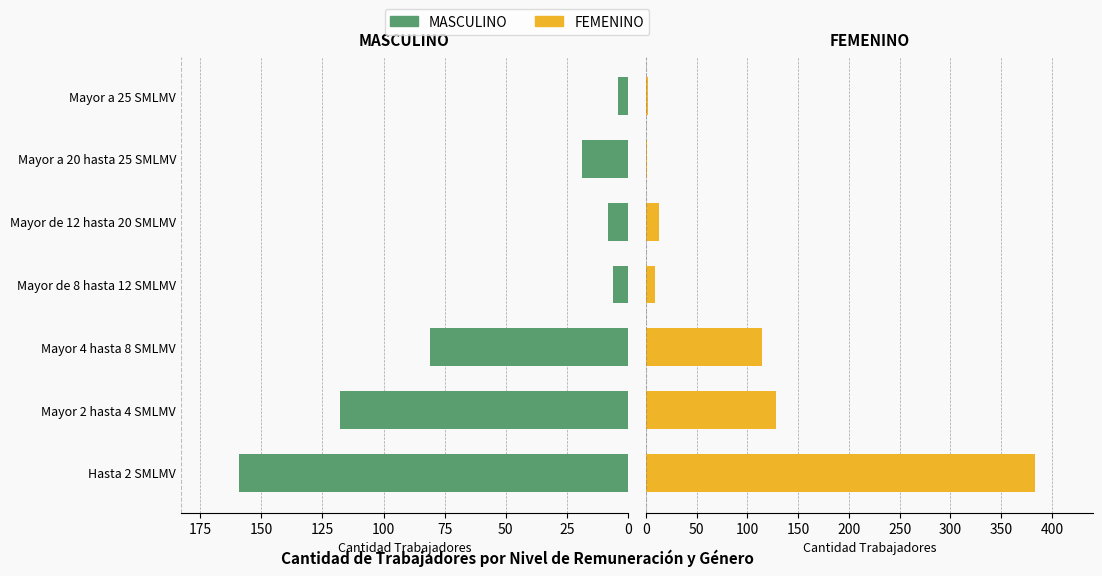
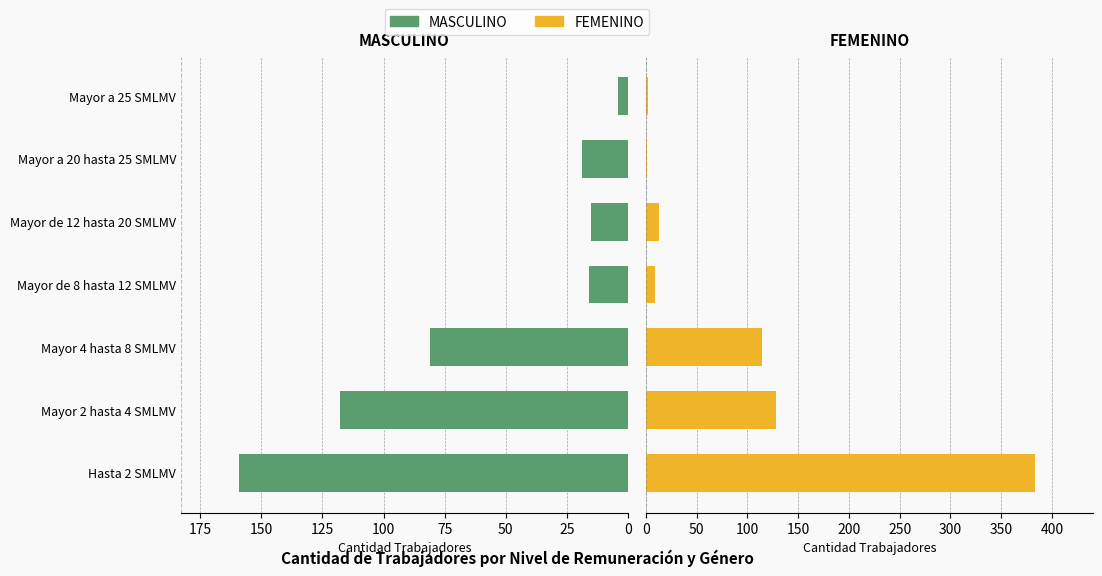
MASCULINO, Mayor de 12 hasta 20 SMLMV: 8 -> 15
MASCULINO, Mayor de 8 hasta 12 SMLMV: 6 -> 16
